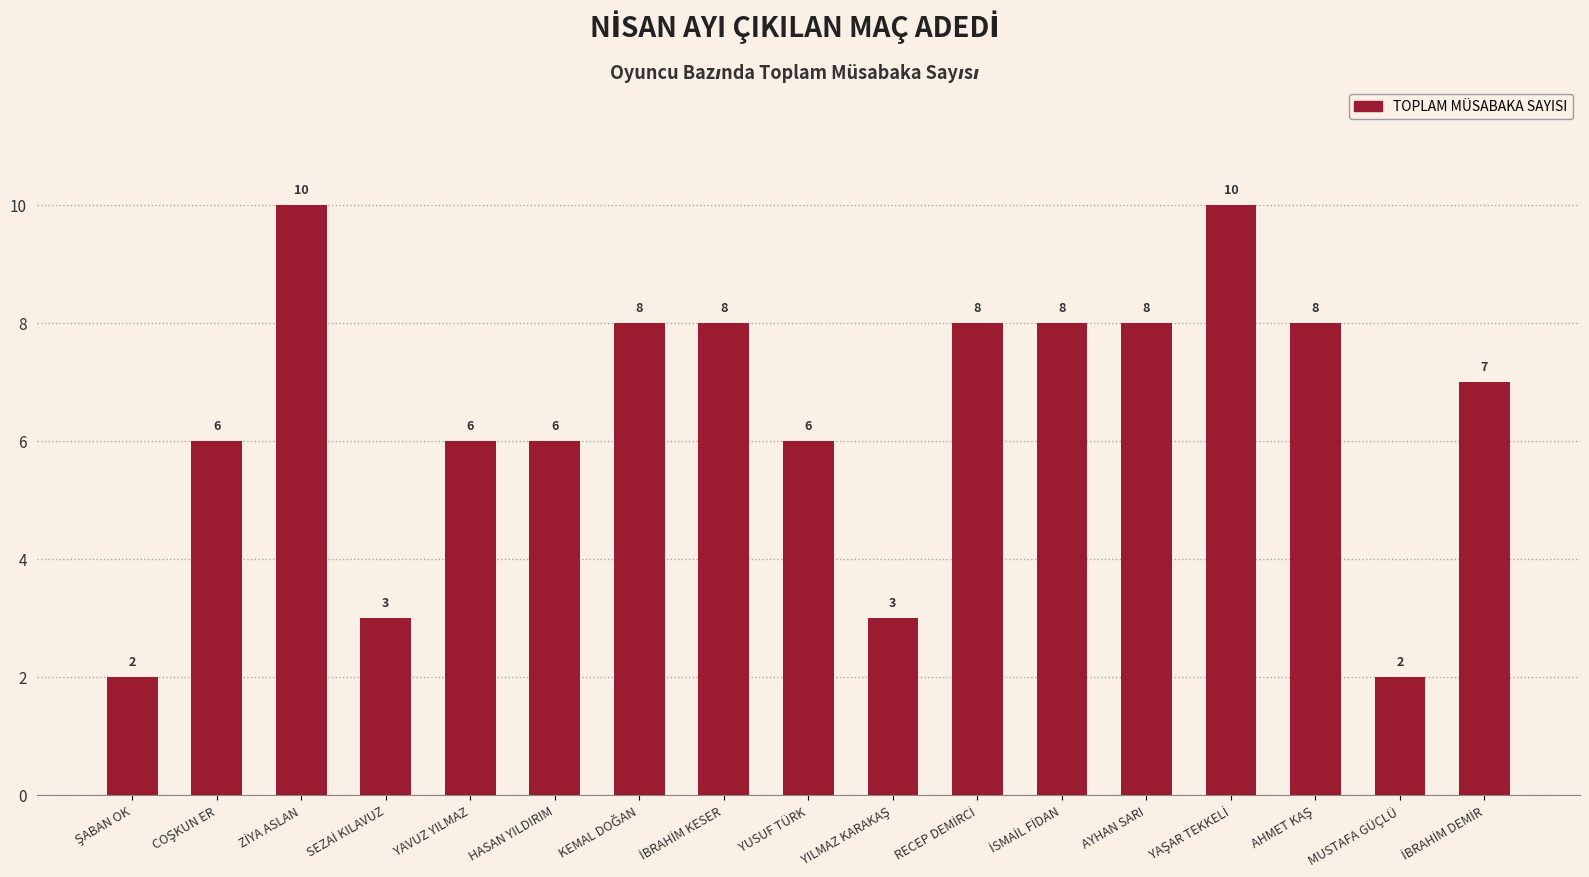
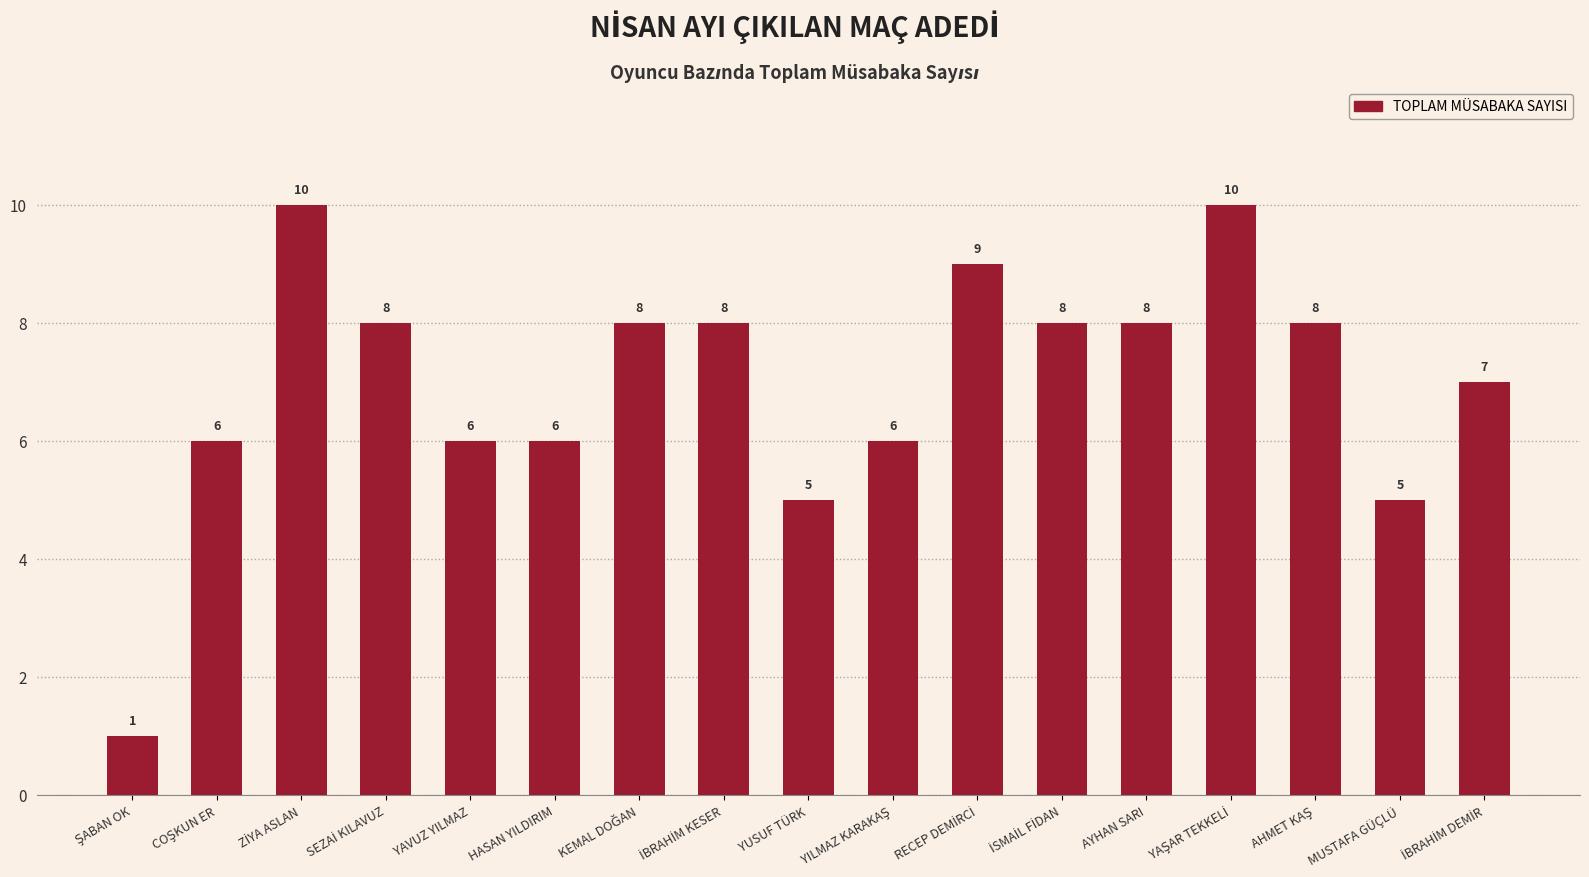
ŞABAN OK: 2 -> 1
SEZAİ KILAVUZ: 3 -> 8
YUSUF TÜRK: 6 -> 5
YILMAZ KARAKAŞ: 3 -> 6
RECEP DEMİRCİ: 8 -> 9
MUSTAFA GÜÇLÜ: 2 -> 5
